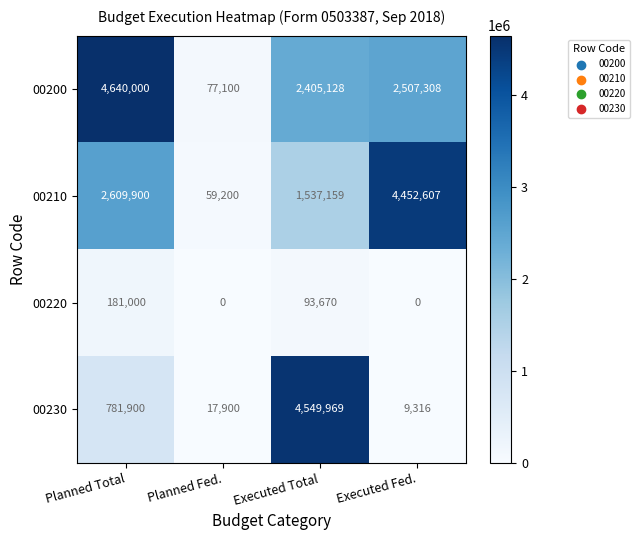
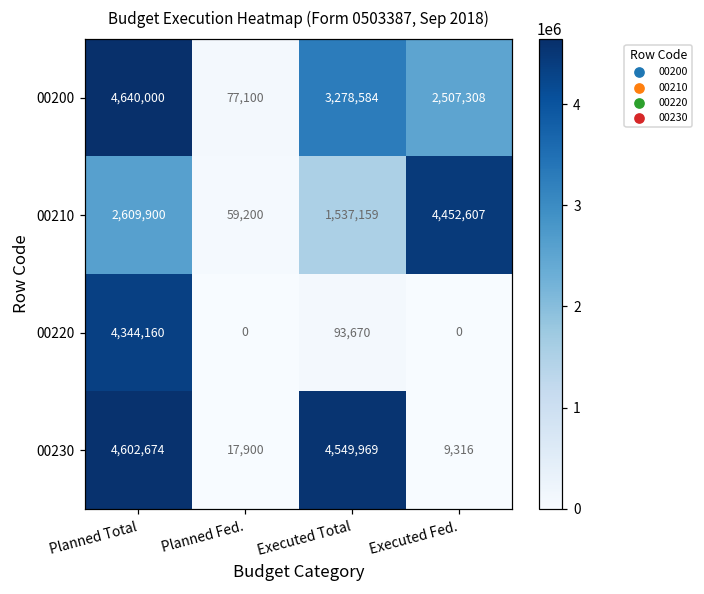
00200, Executed Total: 2,405,128 -> 3,278,584
00220, Planned Total: 181,000 -> 4,344,160
00230, Planned Total: 781,900 -> 4,602,674
